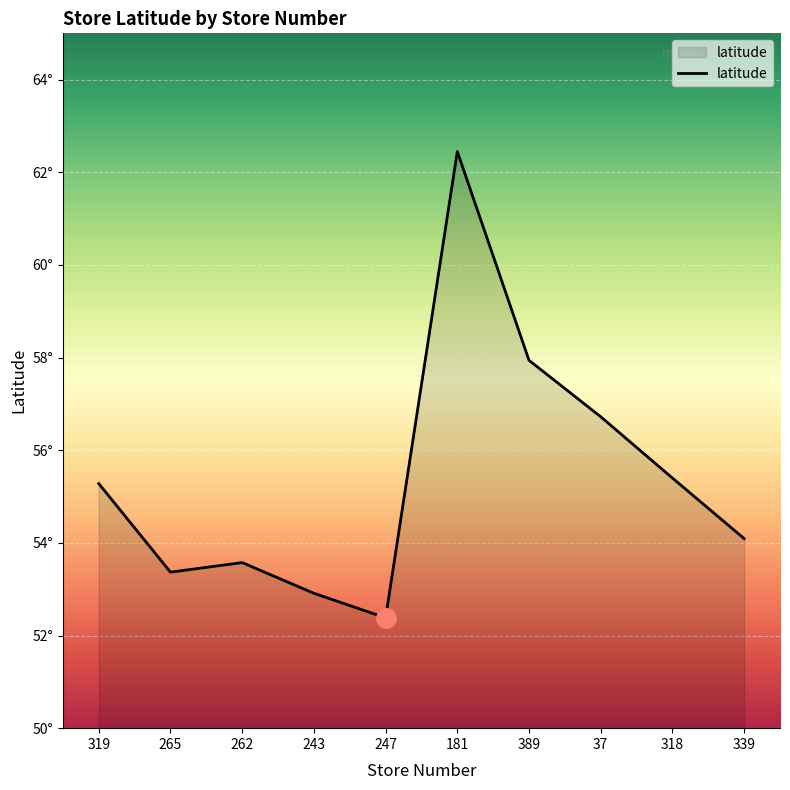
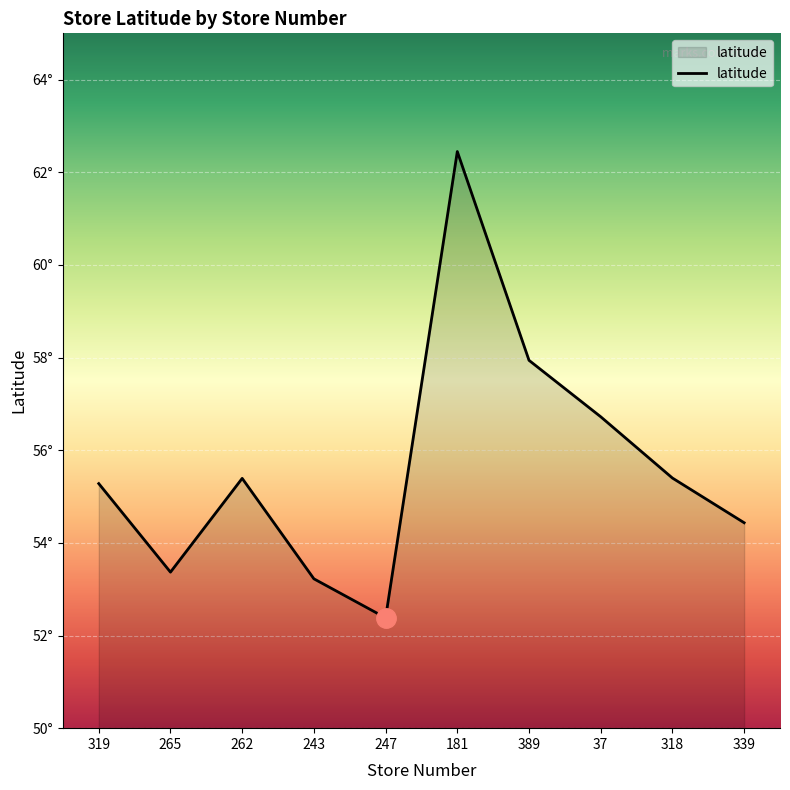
latitude, 262: 53.6° -> 55.4°
latitude, 243: 52.9° -> 53.2°
latitude, 339: 54.1° -> 54.4°
